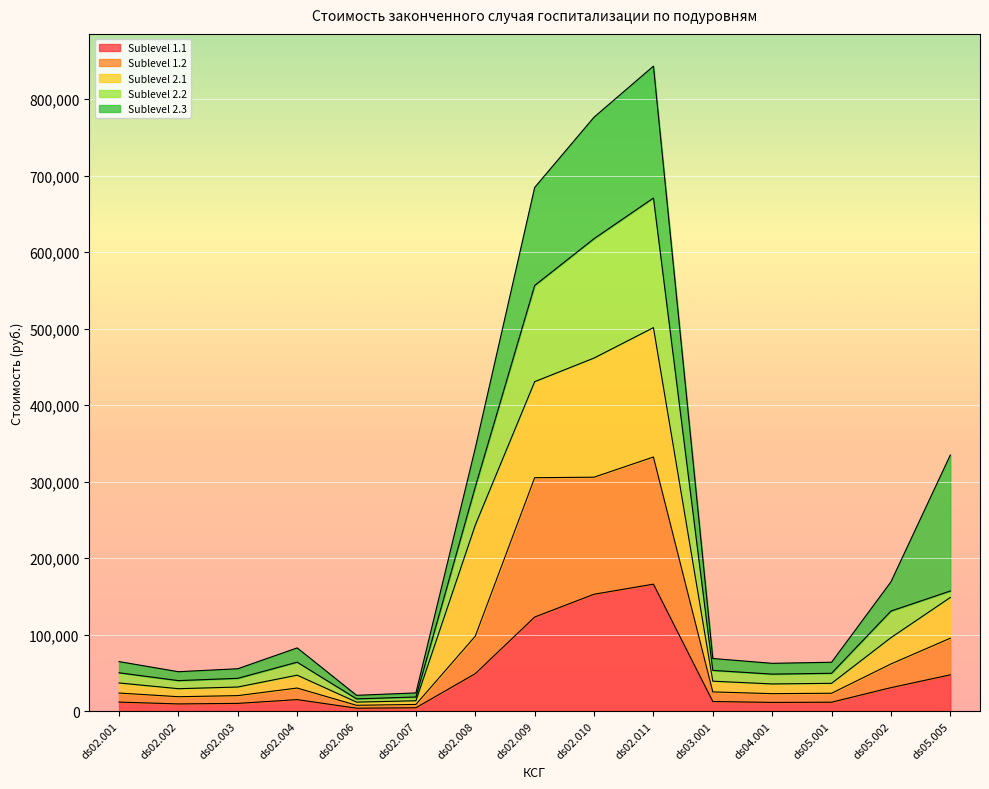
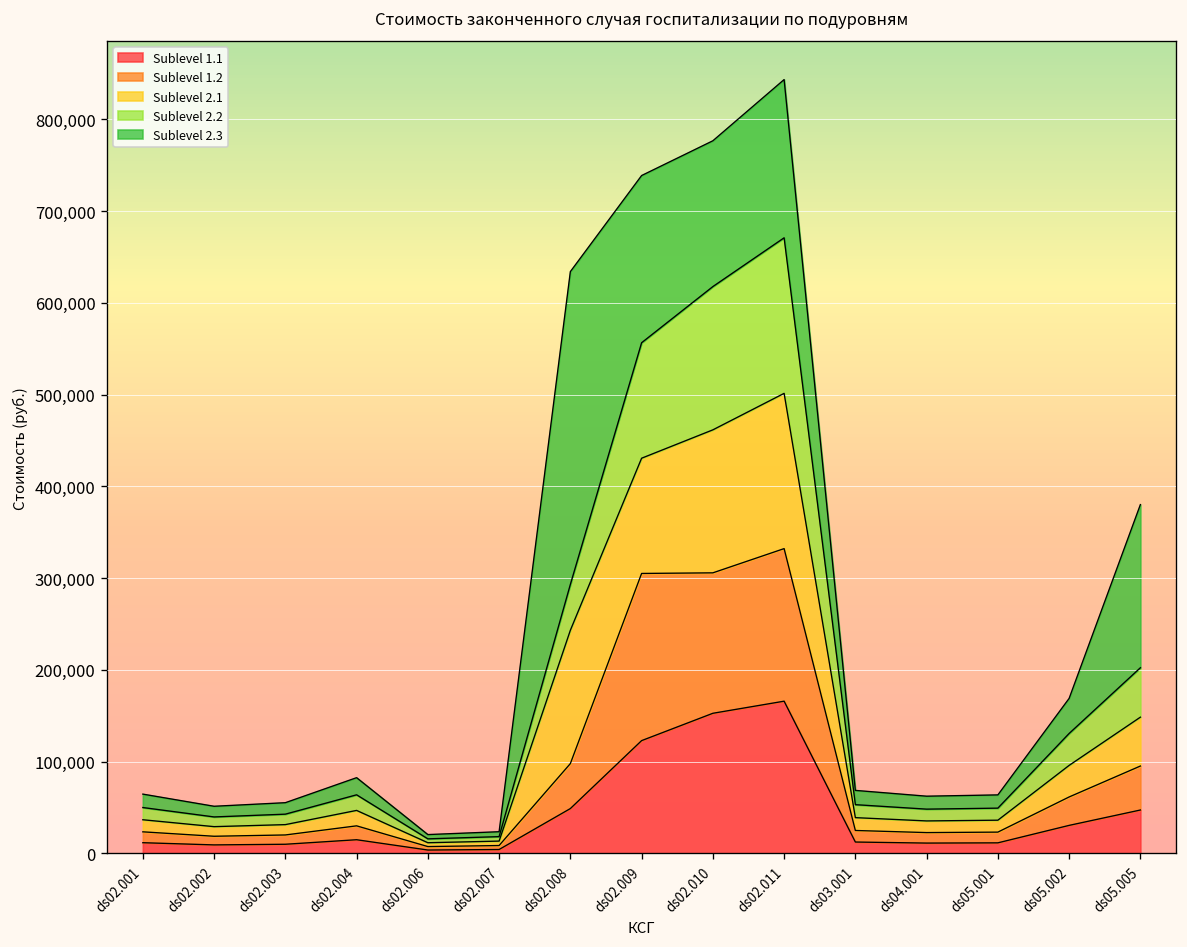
Sublevel 2.3, ds02.008: 50,000 -> 340,000
Sublevel 2.3, ds02.009: 130,000 -> 180,000
Sublevel 2.2, ds05.005: 10,000 -> 50,000
